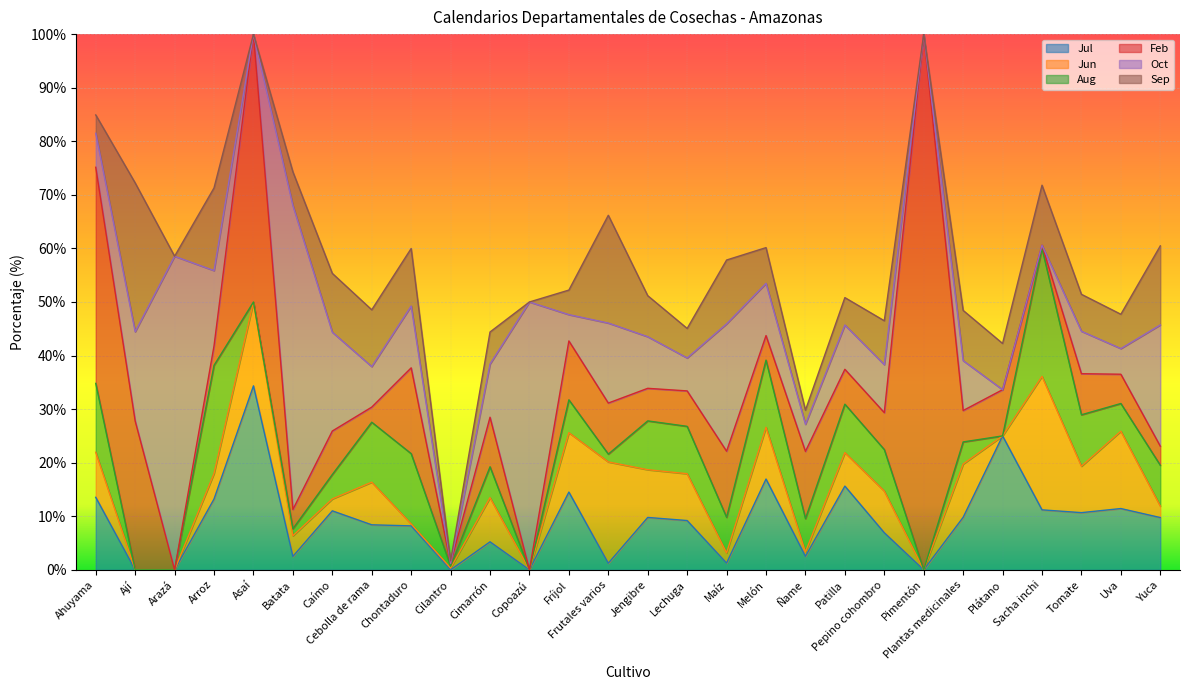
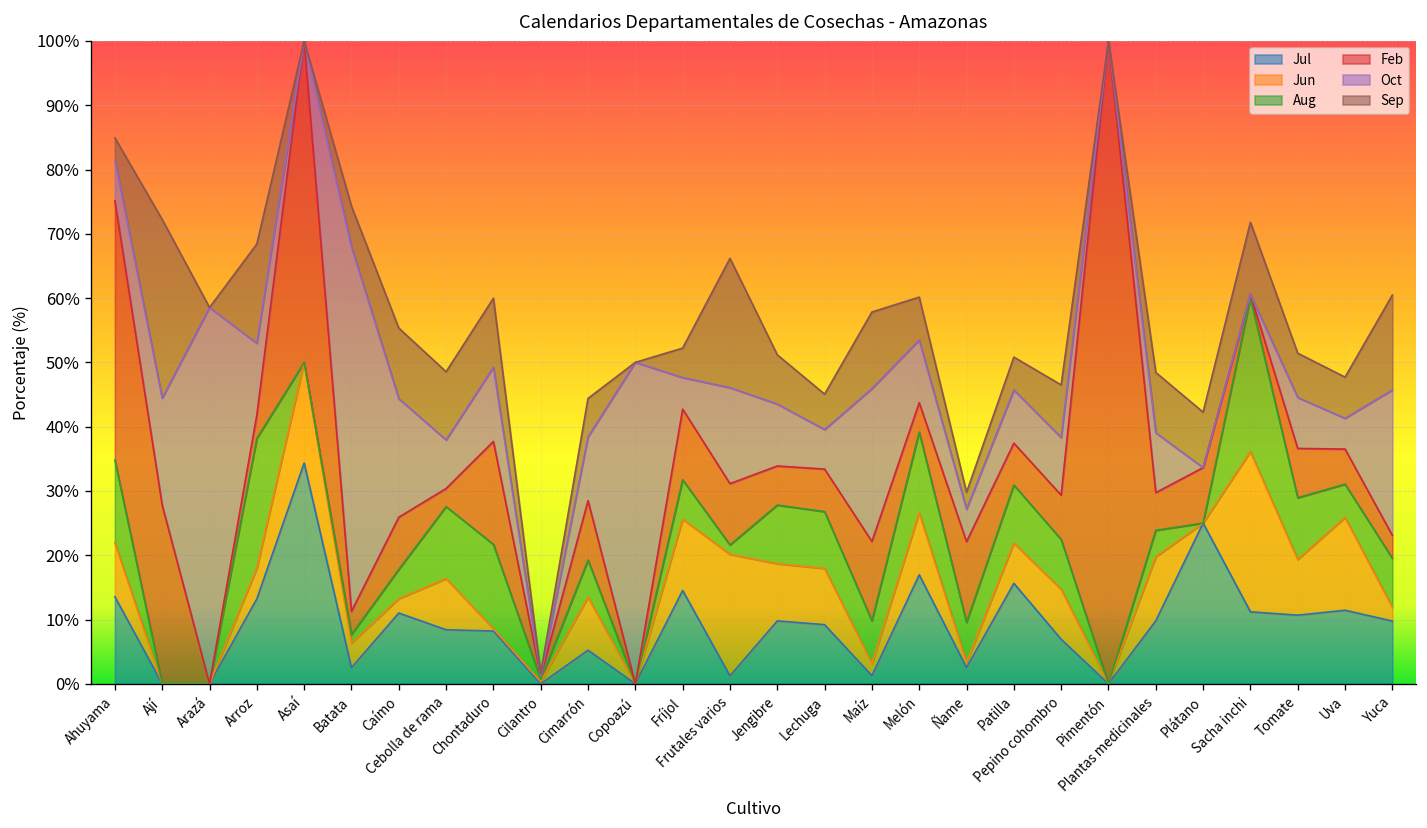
Oct, Arroz: 14% -> 11%
